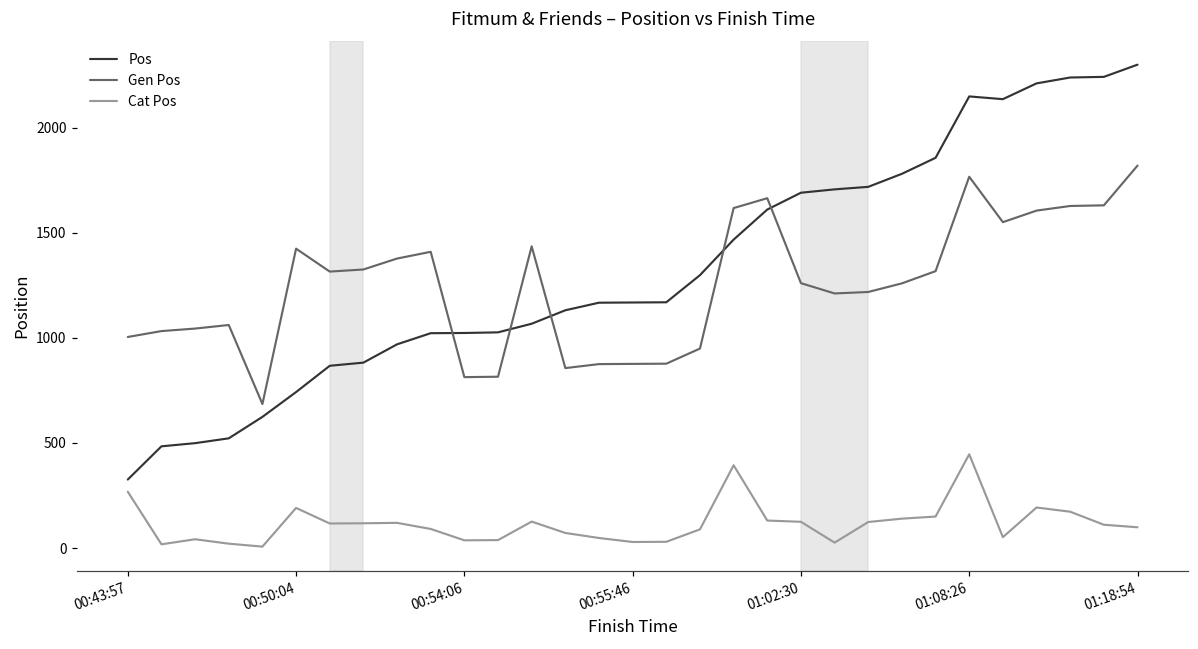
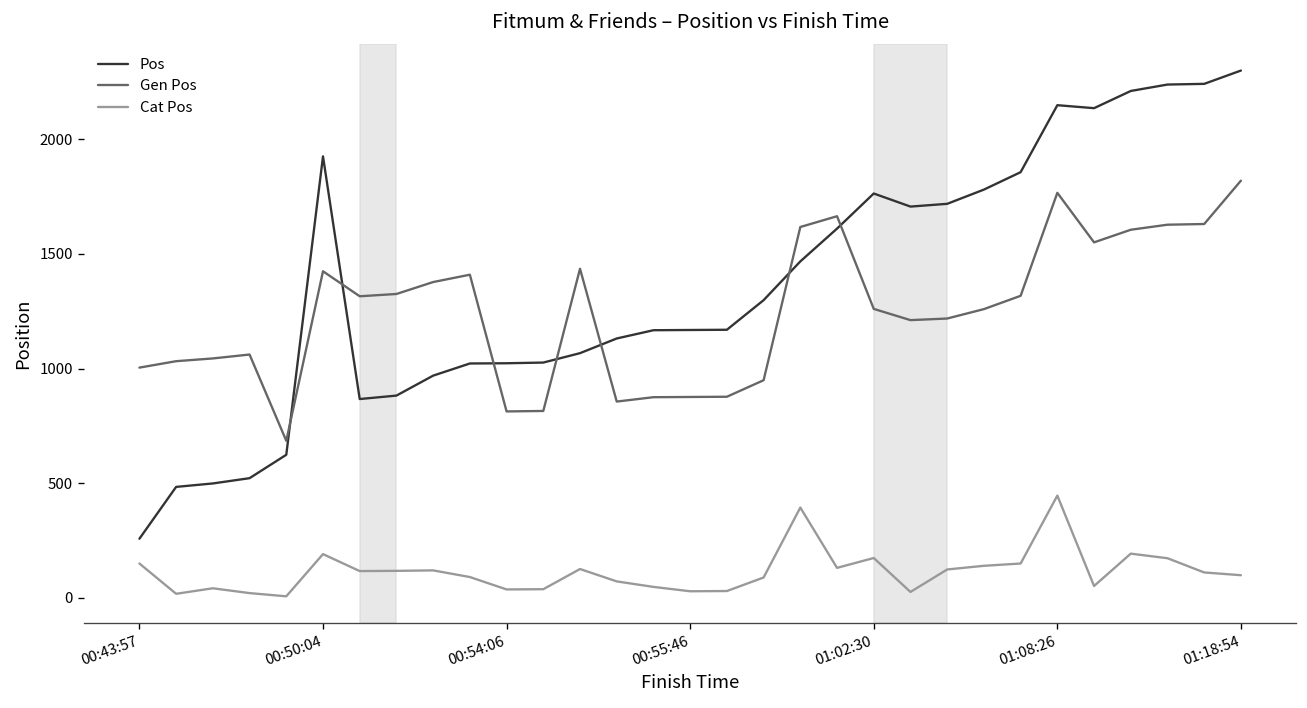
Pos, 00:43:57: 330 -> 260
Cat Pos, 00:43:57: 270 -> 150
Pos, 00:50:04: 740 -> 1930
Pos, 01:02:30: 1690 -> 1760
Cat Pos, 01:02:30: 130 -> 170
